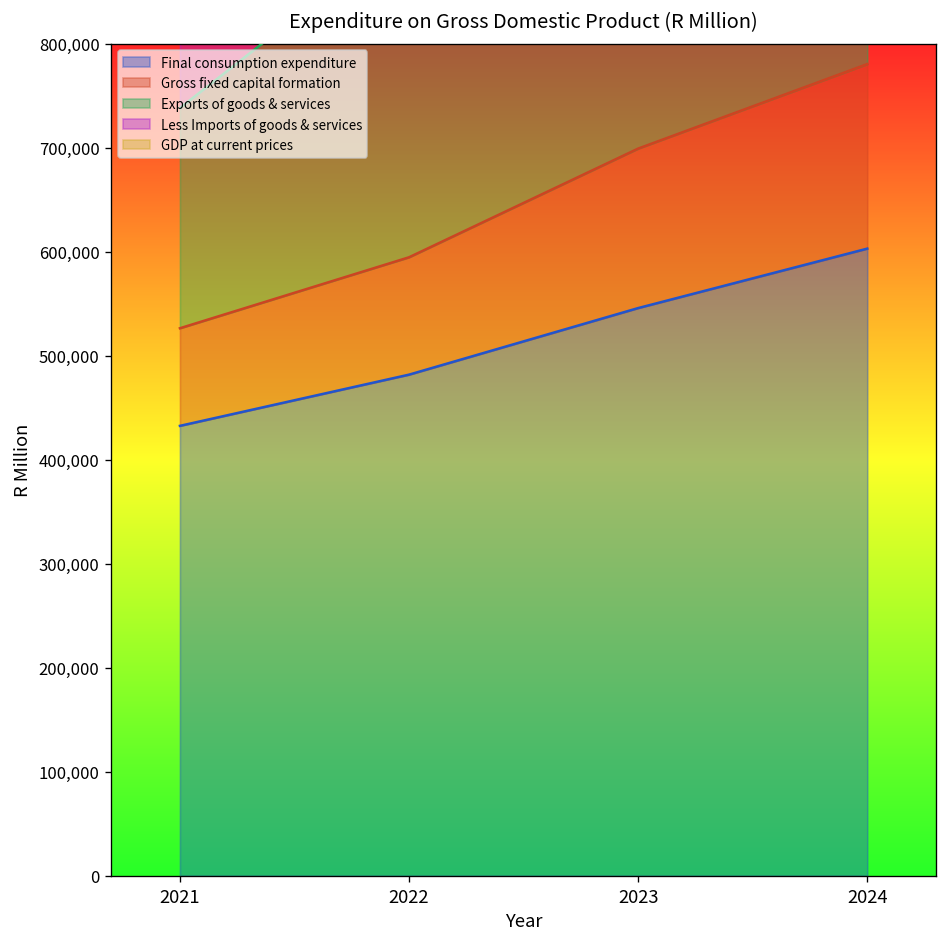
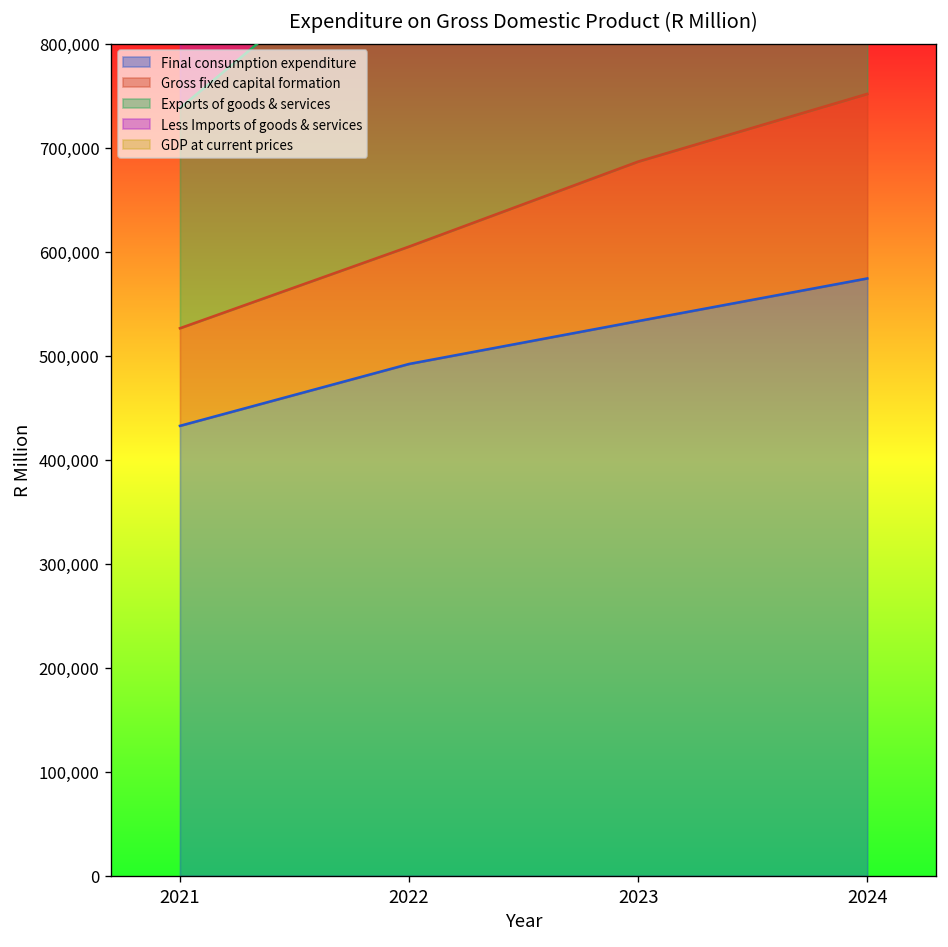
Final consumption expenditure, 2022: 480,000 -> 490,000
Final consumption expenditure, 2023: 550,000 -> 530,000
Final consumption expenditure, 2024: 600,000 -> 570,000
